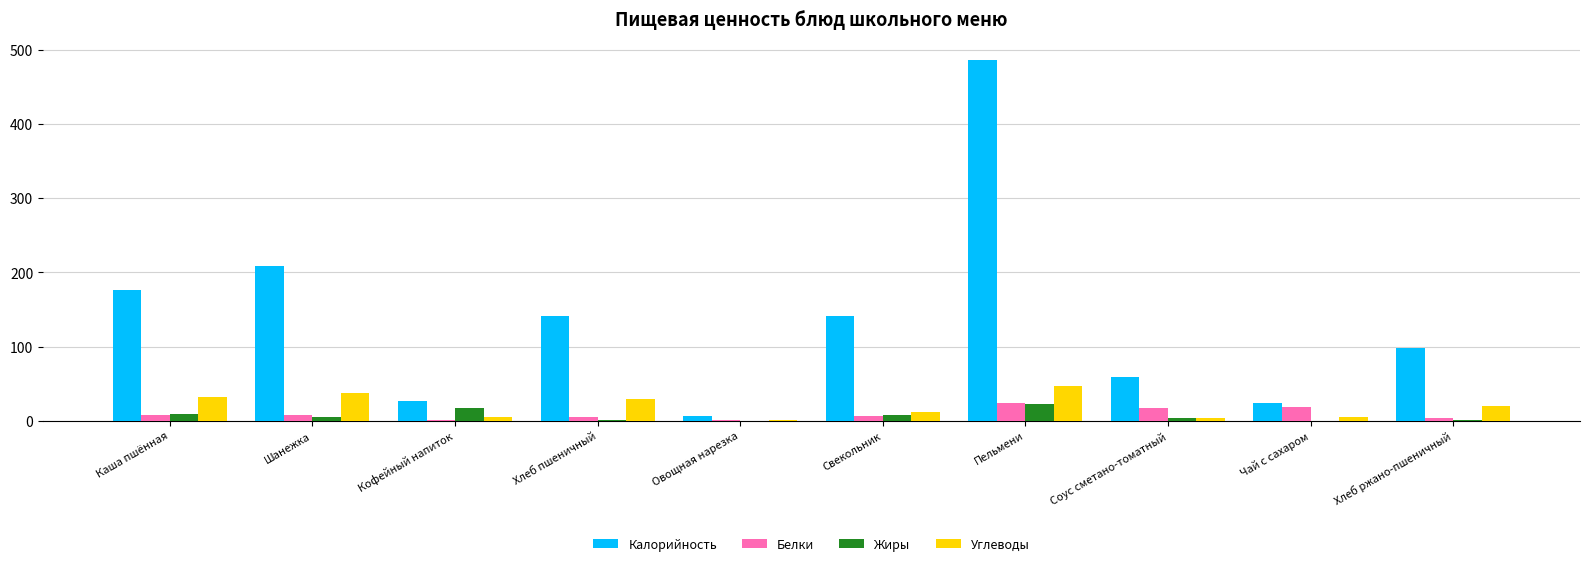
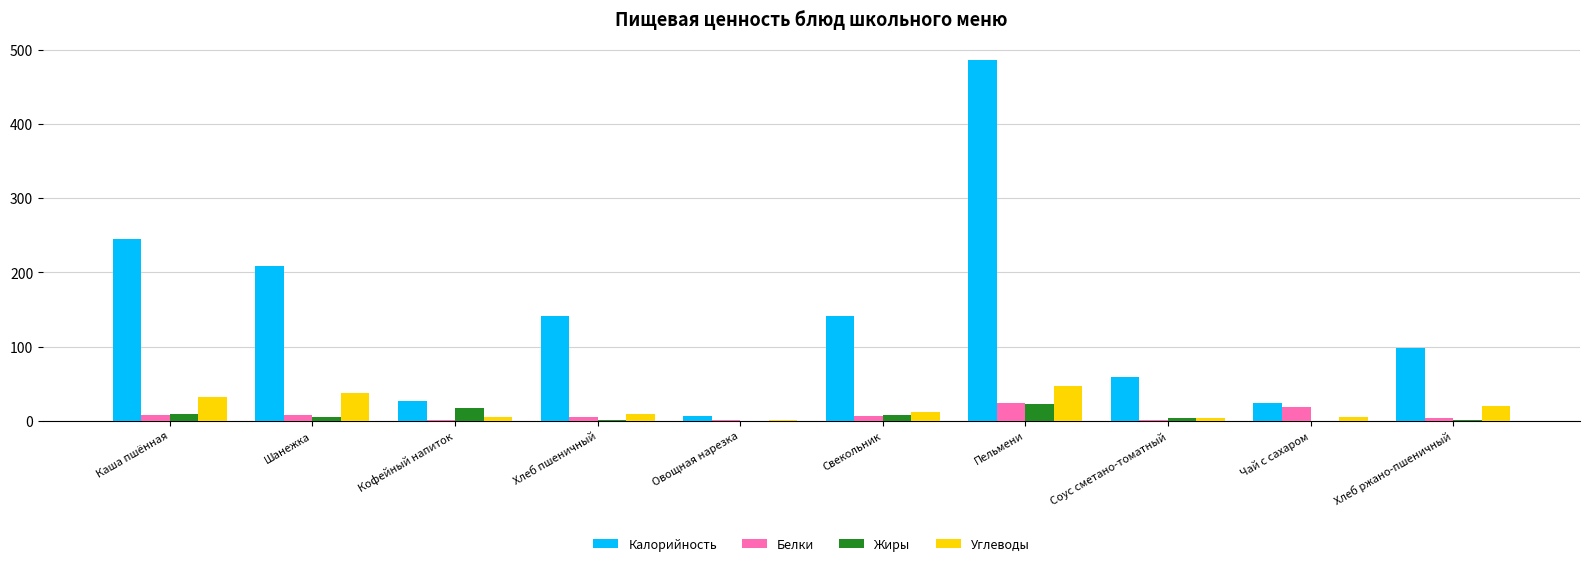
Калорийность, Каша пшённая: 180 -> 250
Углеводы, Хлеб пшеничный: 30 -> 10
Белки, Соус сметано-томатный: 20 -> 0
